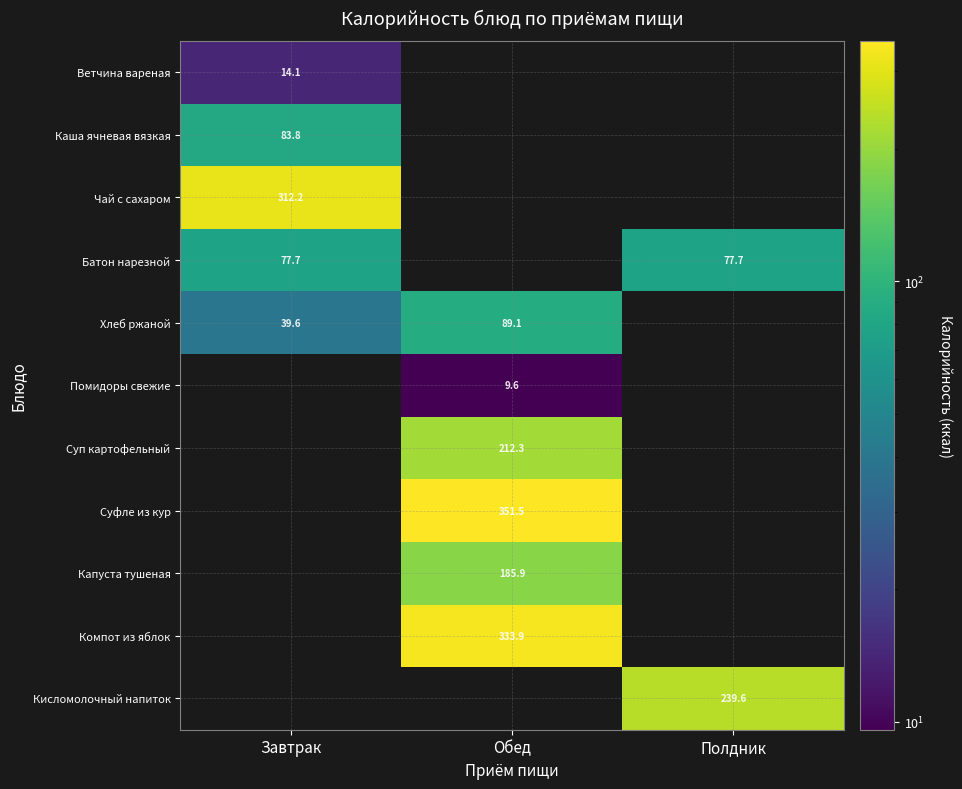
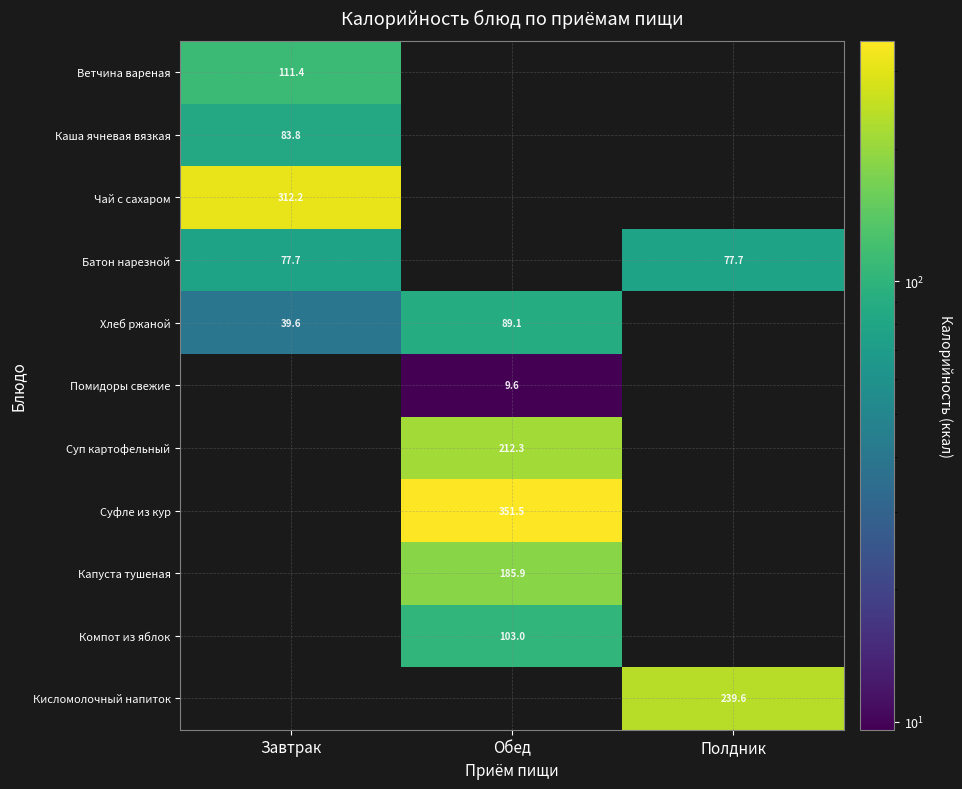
Ветчина вареная, Завтрак: 14.1 -> 111.4
Компот из яблок, Обед: 333.9 -> 103.0
